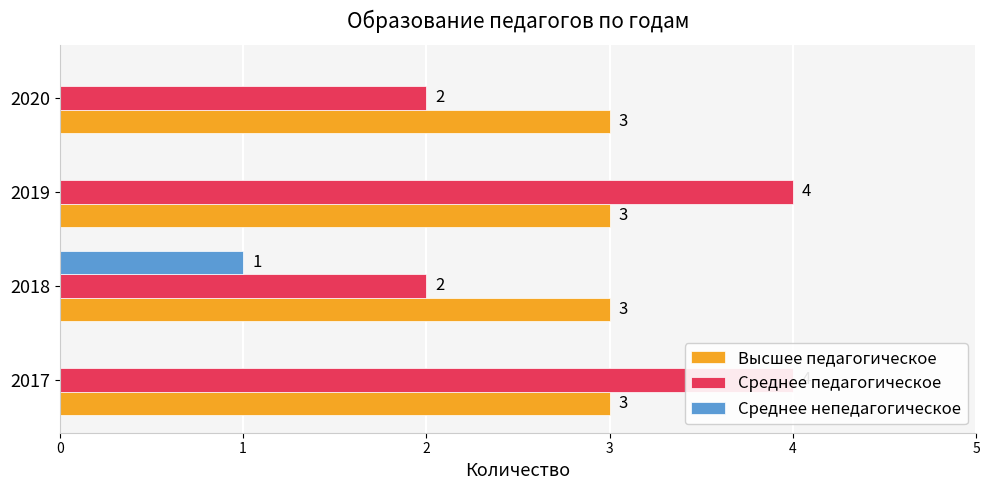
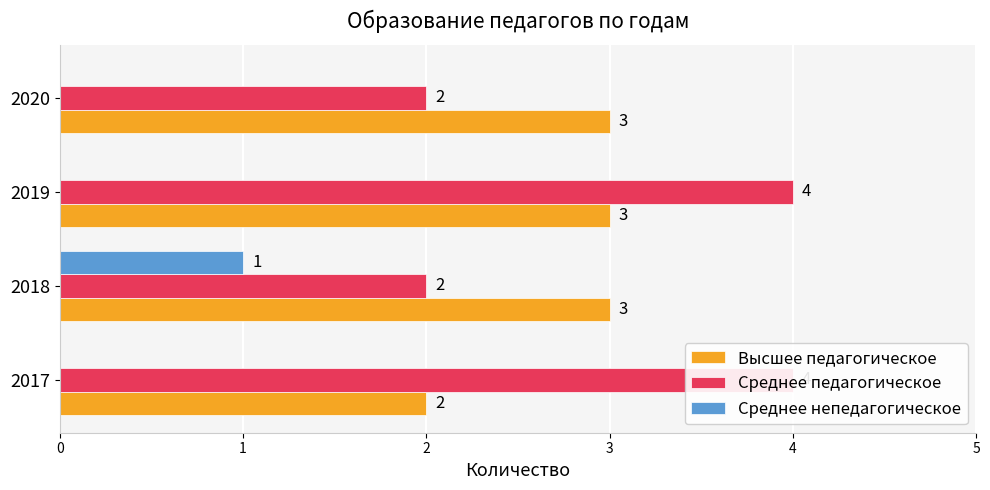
Высшее педагогическое, 2017: 3 -> 2
